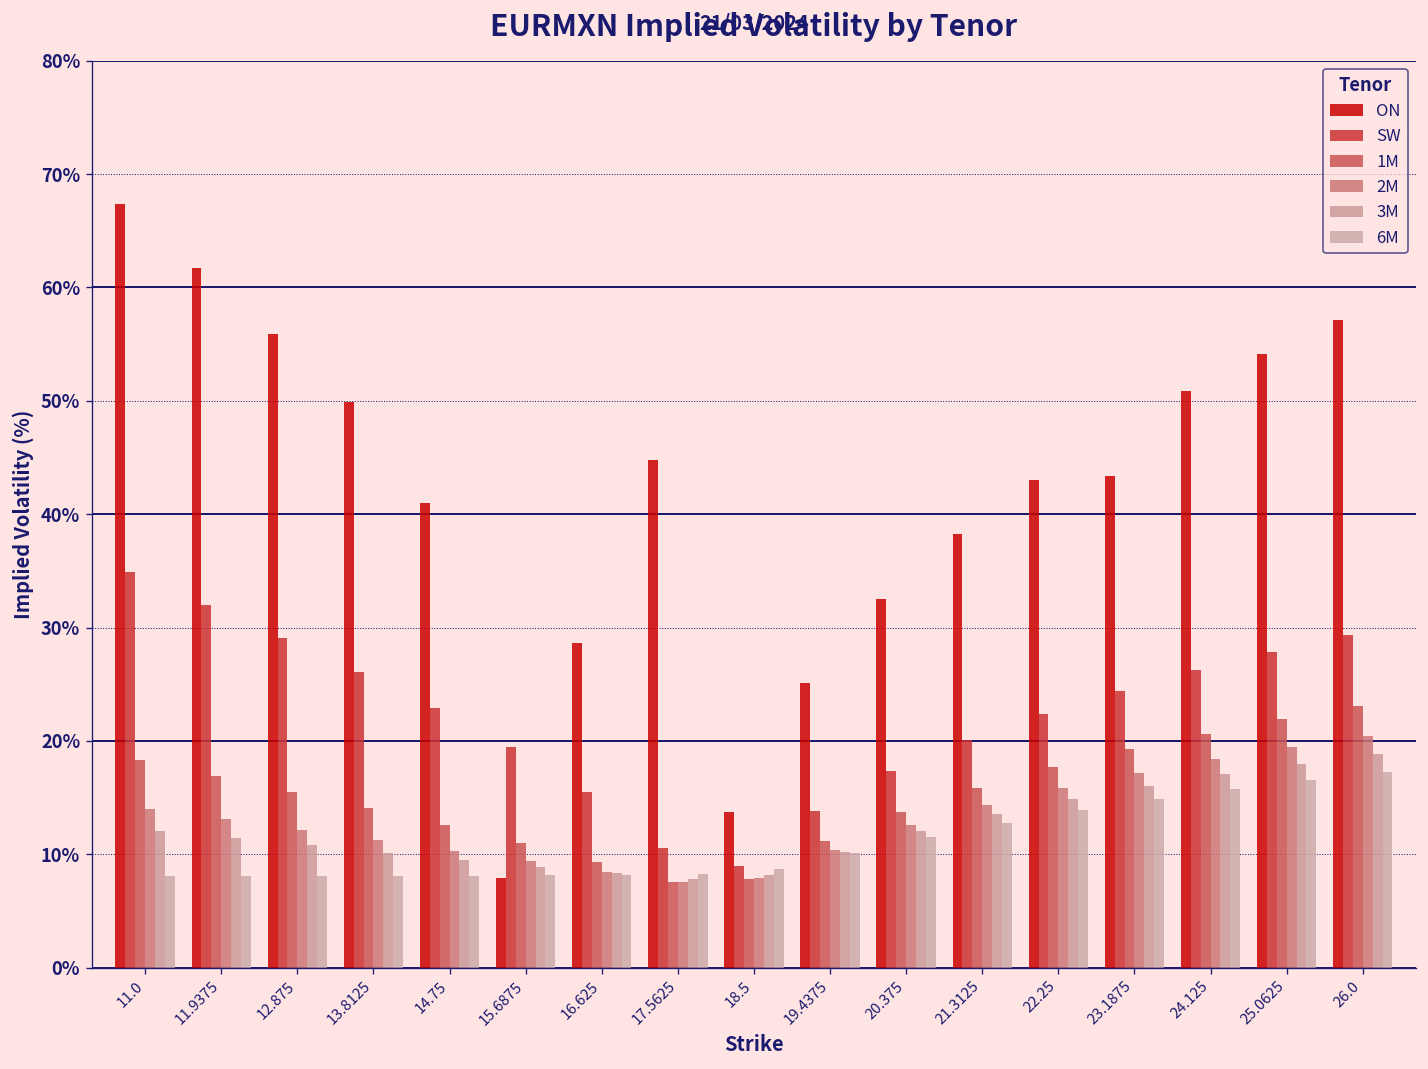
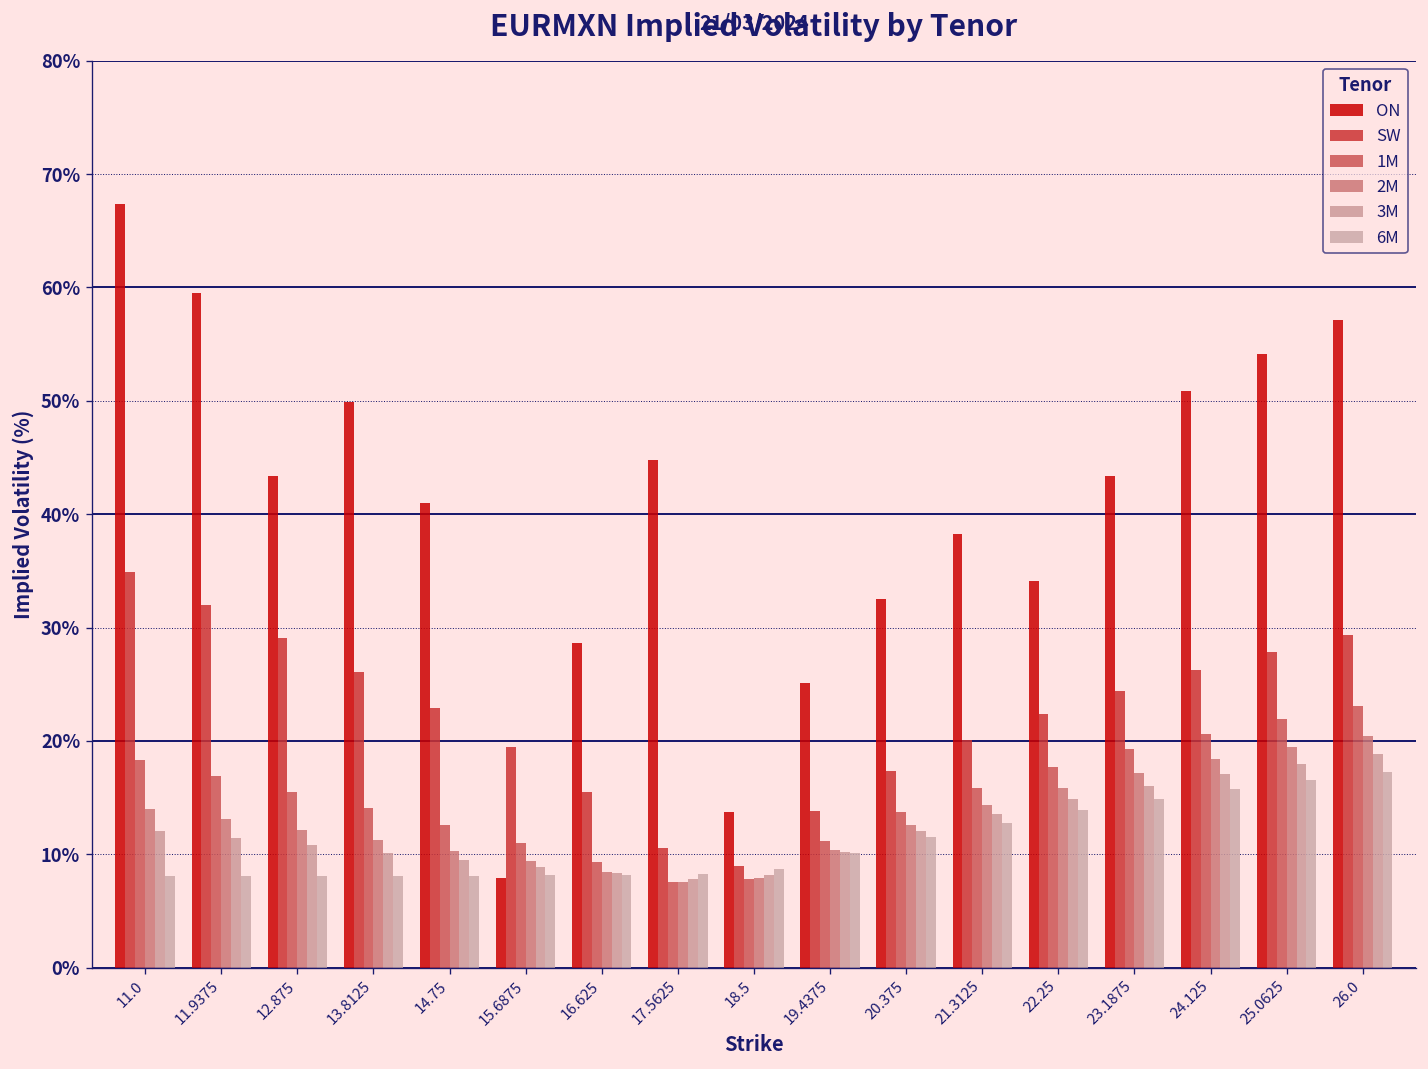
ON, 11.9375: 62% -> 60%
ON, 12.875: 56% -> 43%
ON, 22.25: 43% -> 34%
